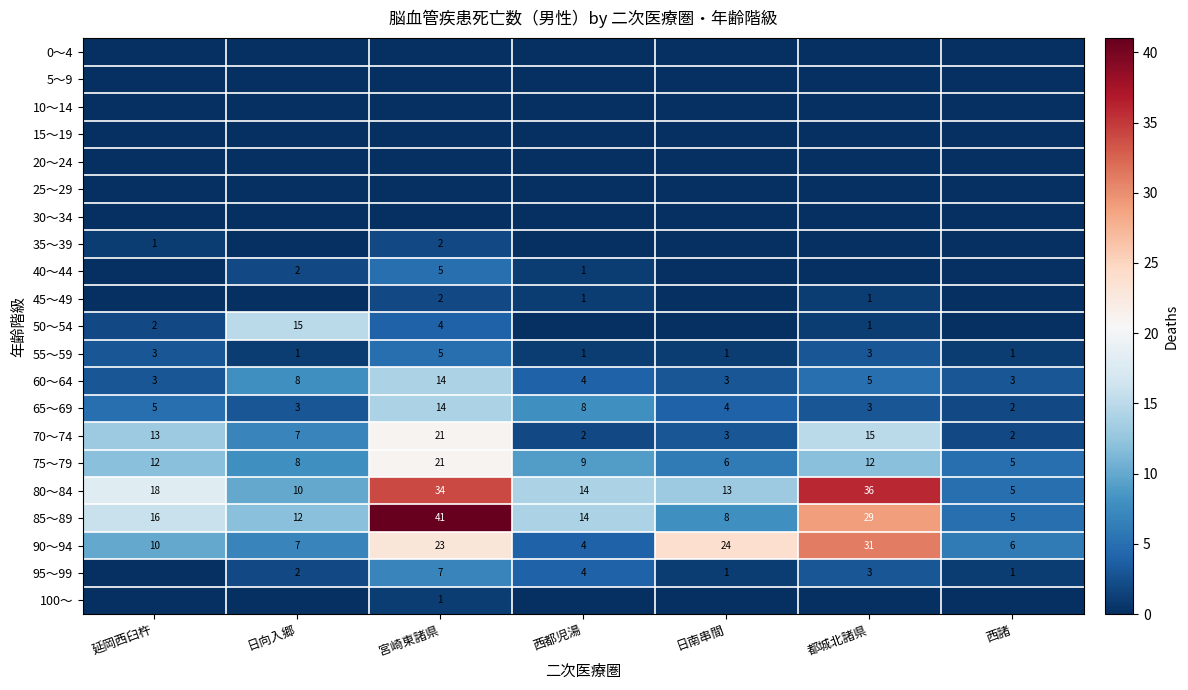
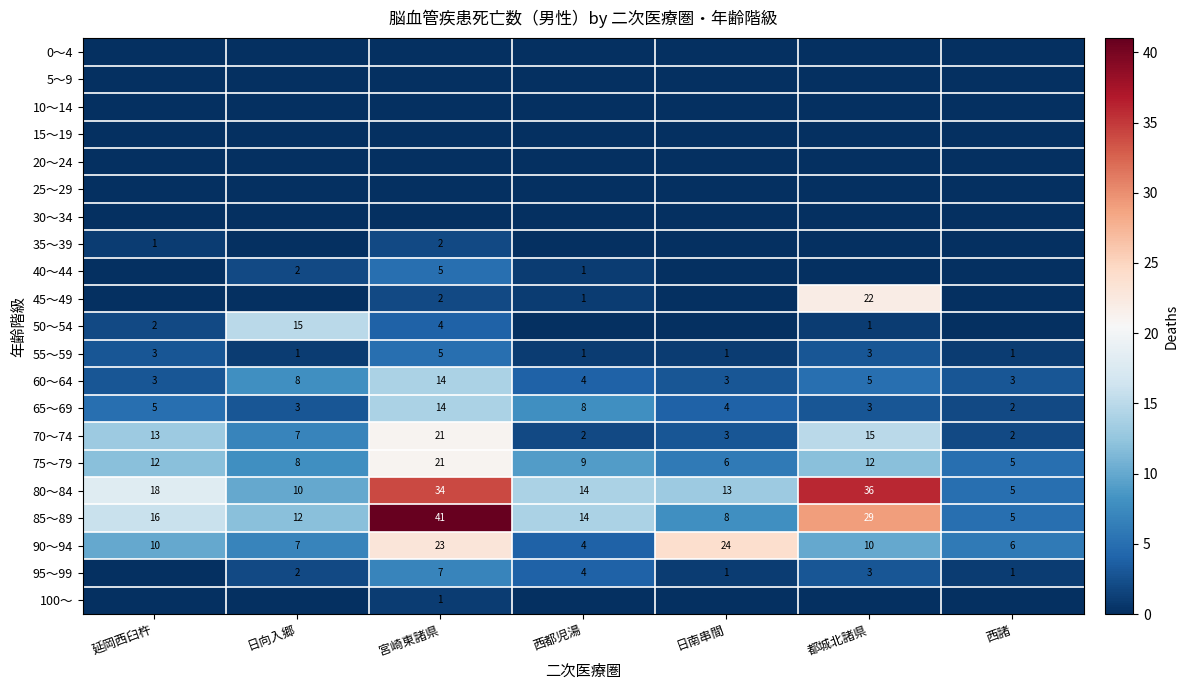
45～49, 都城北諸県: 1 -> 22
90～94, 都城北諸県: 31 -> 10
